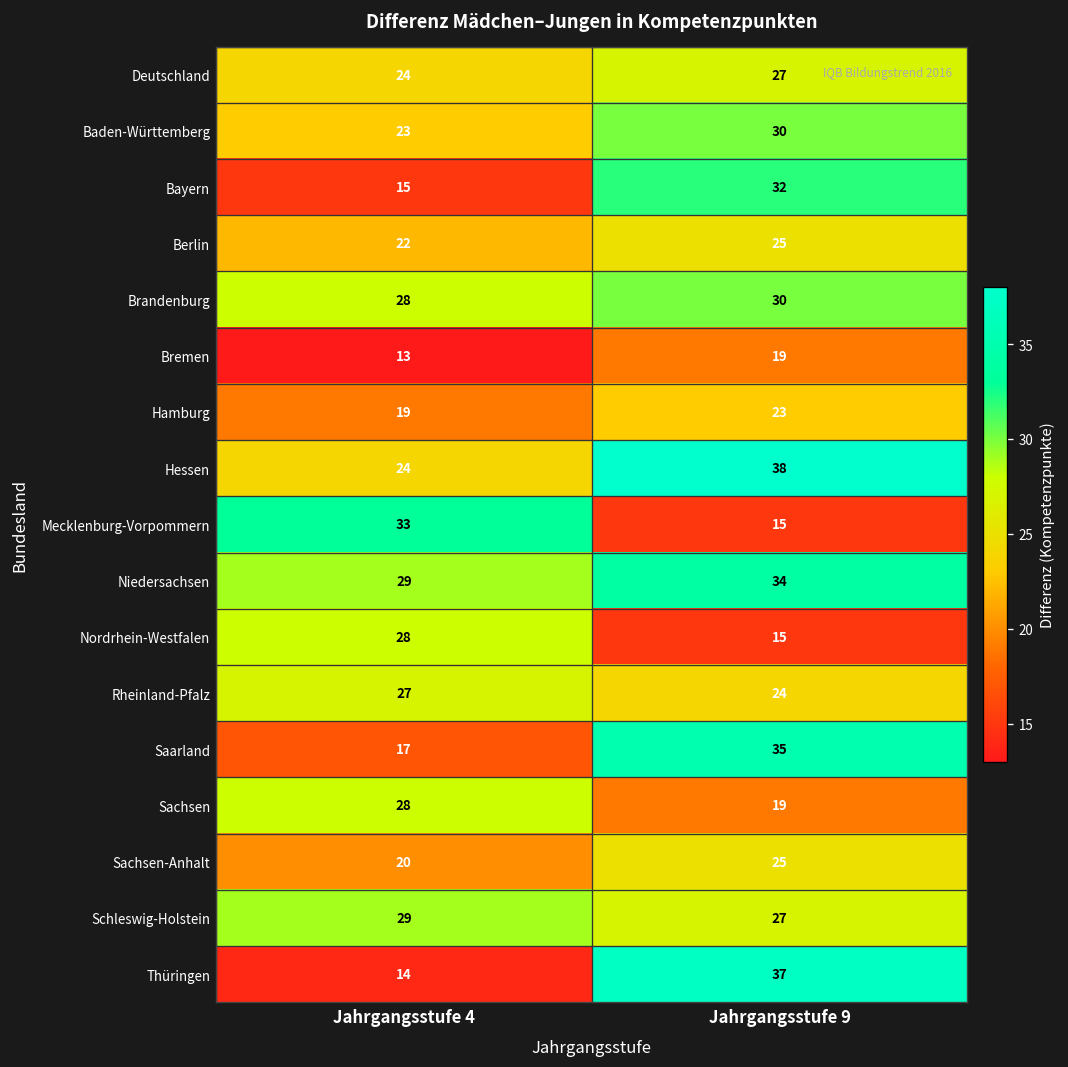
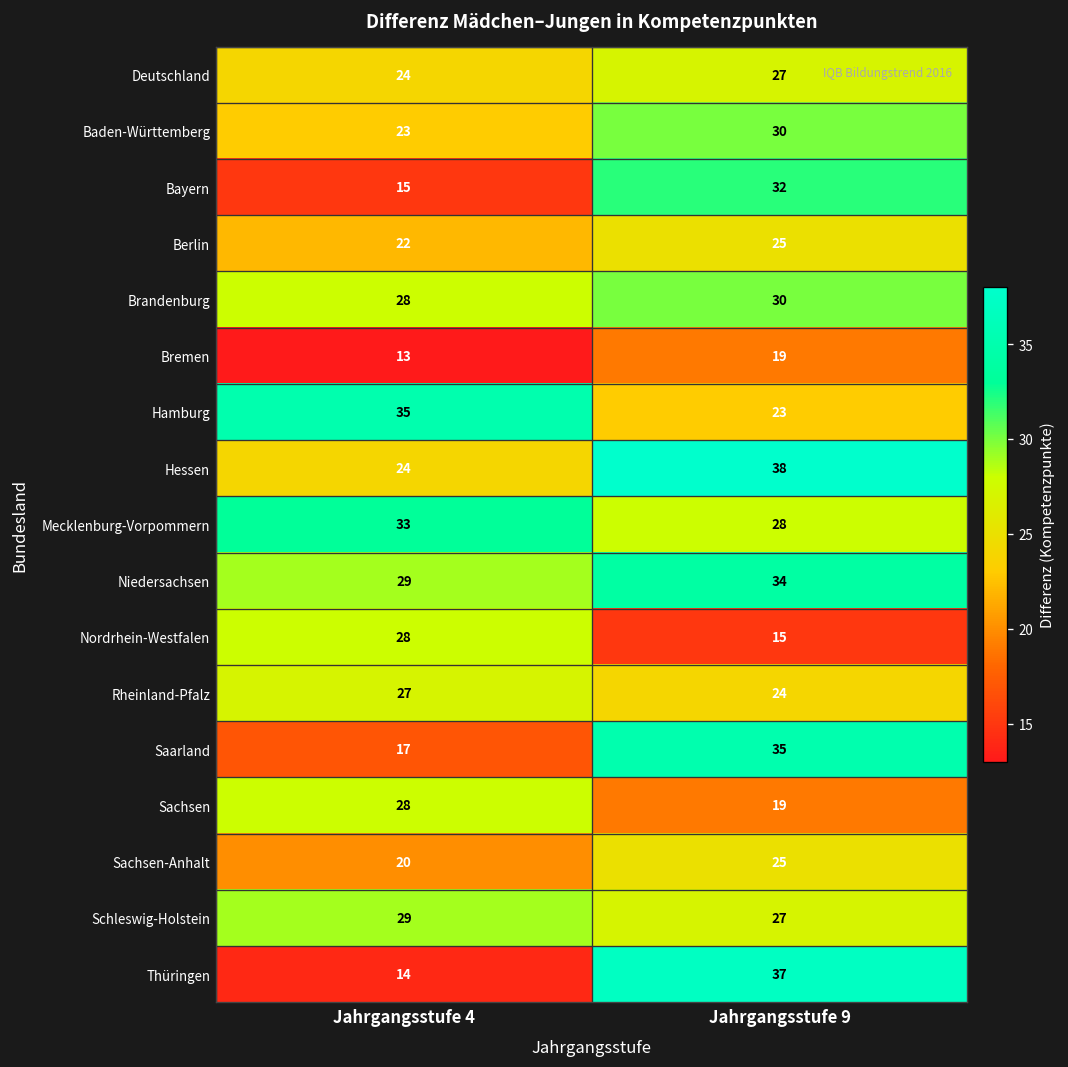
Hamburg, Jahrgangsstufe 4: 19 -> 35
Mecklenburg-Vorpommern, Jahrgangsstufe 9: 15 -> 28
